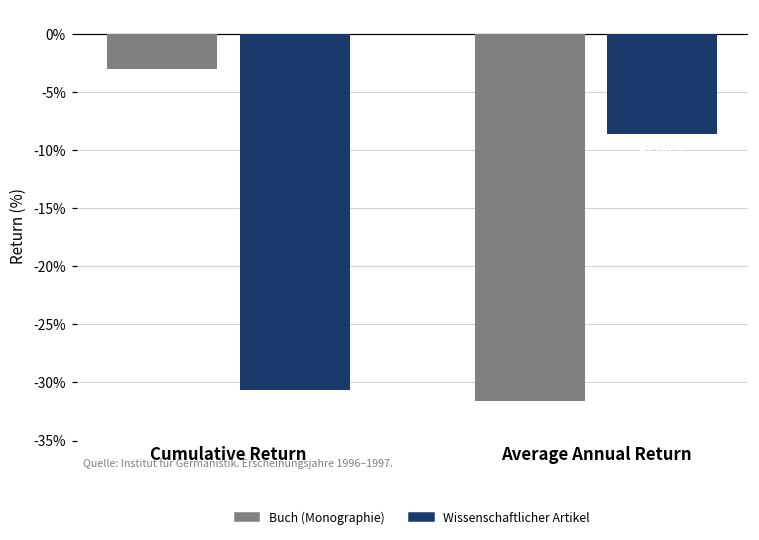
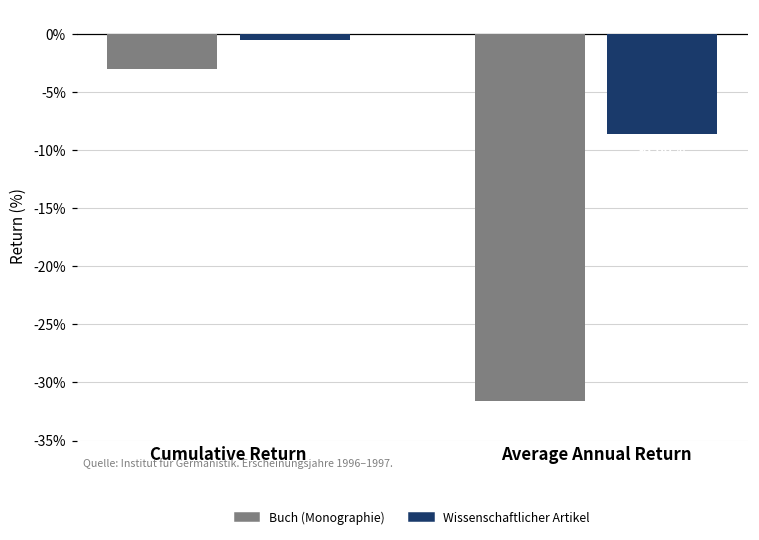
Wissenschaftlicher Artikel, Cumulative Return: -30.7% -> -0.5%
